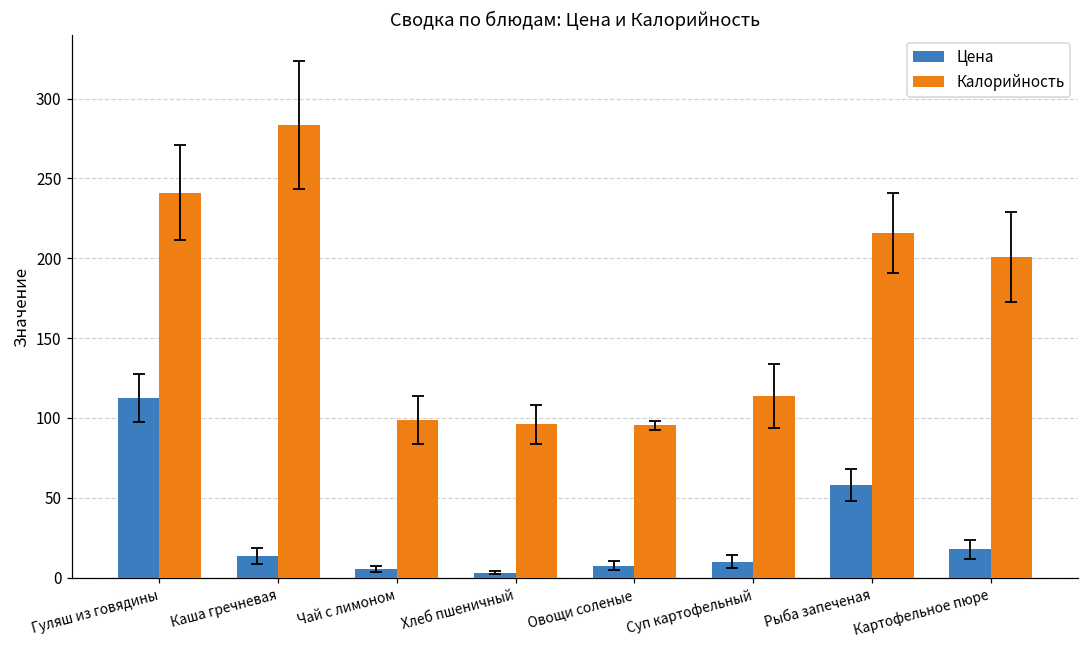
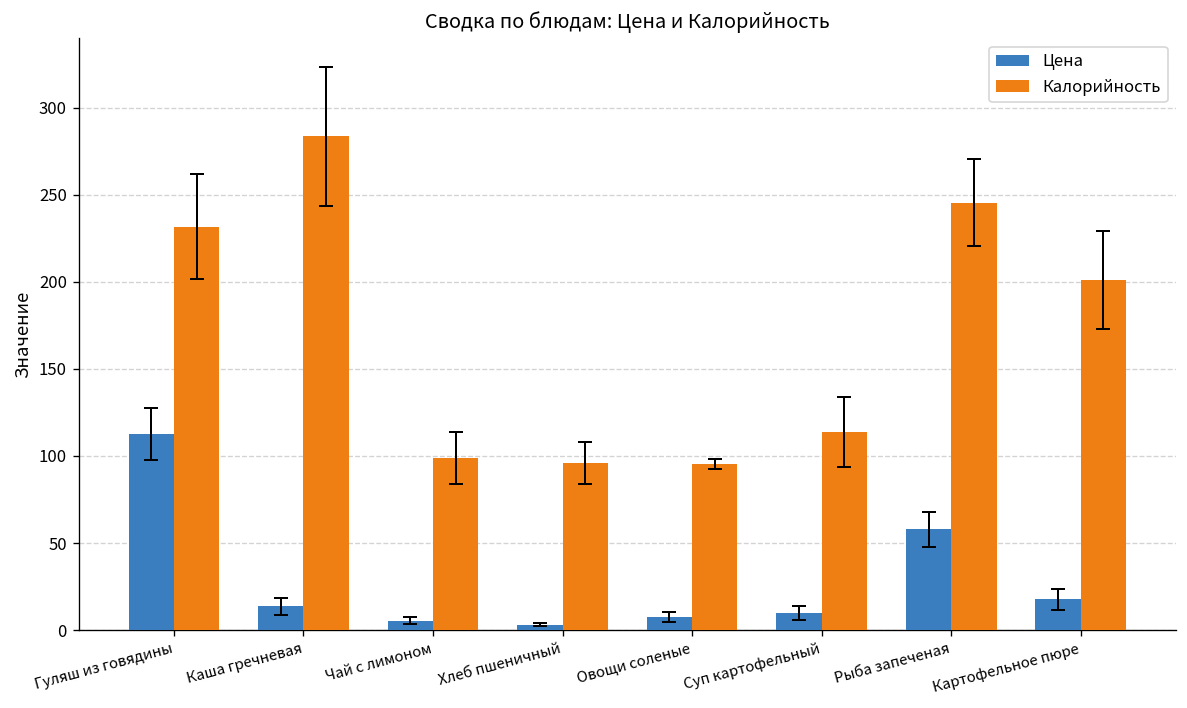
Калорийность, Гуляш из говядины: 241 -> 232
Калорийность, Рыба запеченая: 216 -> 245
